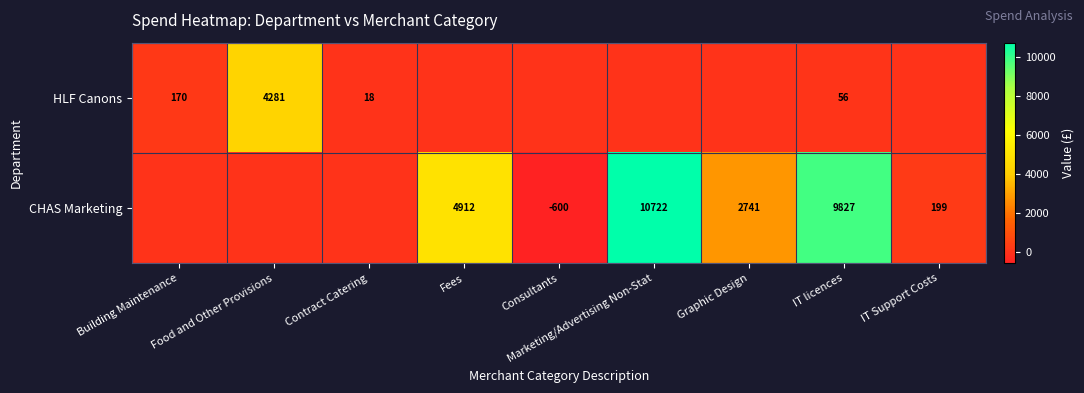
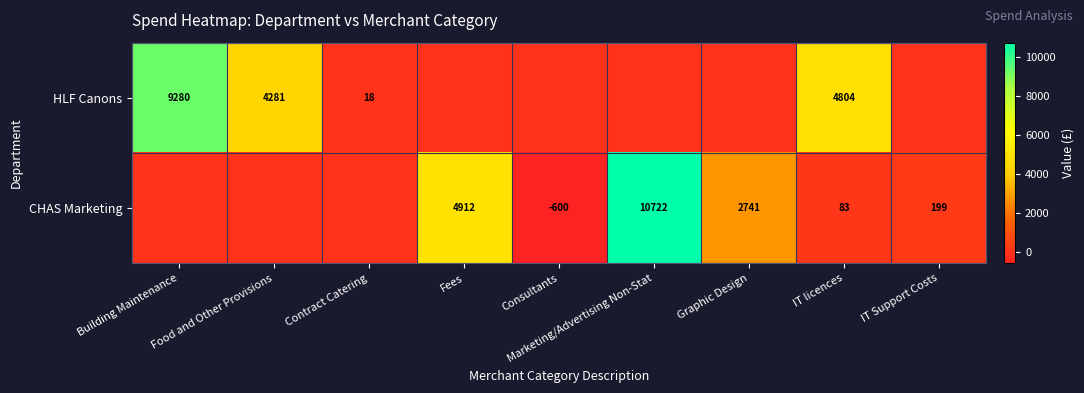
HLF Canons, Building Maintenance: 170 -> 9280
HLF Canons, IT licences: 56 -> 4804
CHAS Marketing, IT licences: 9827 -> 83
